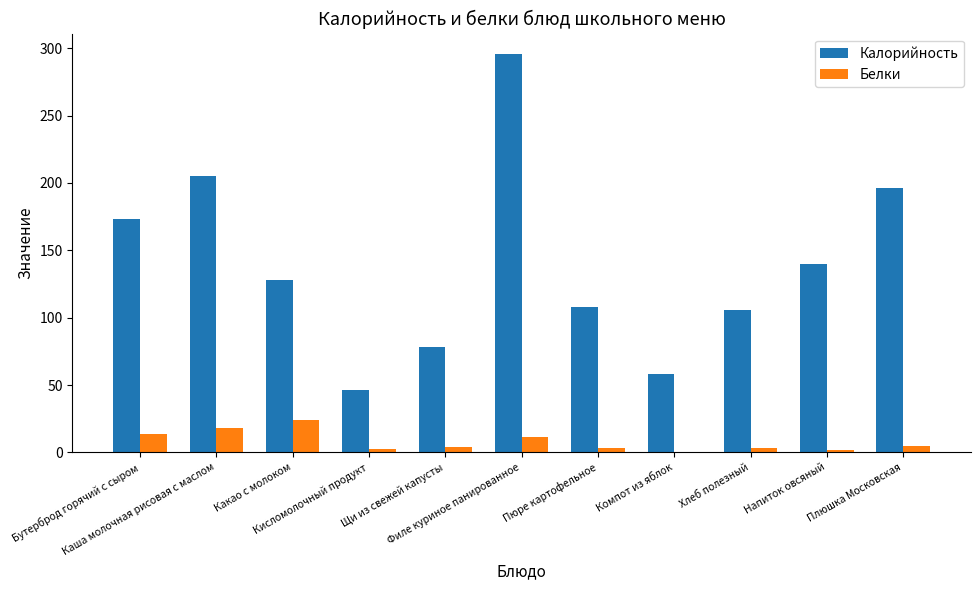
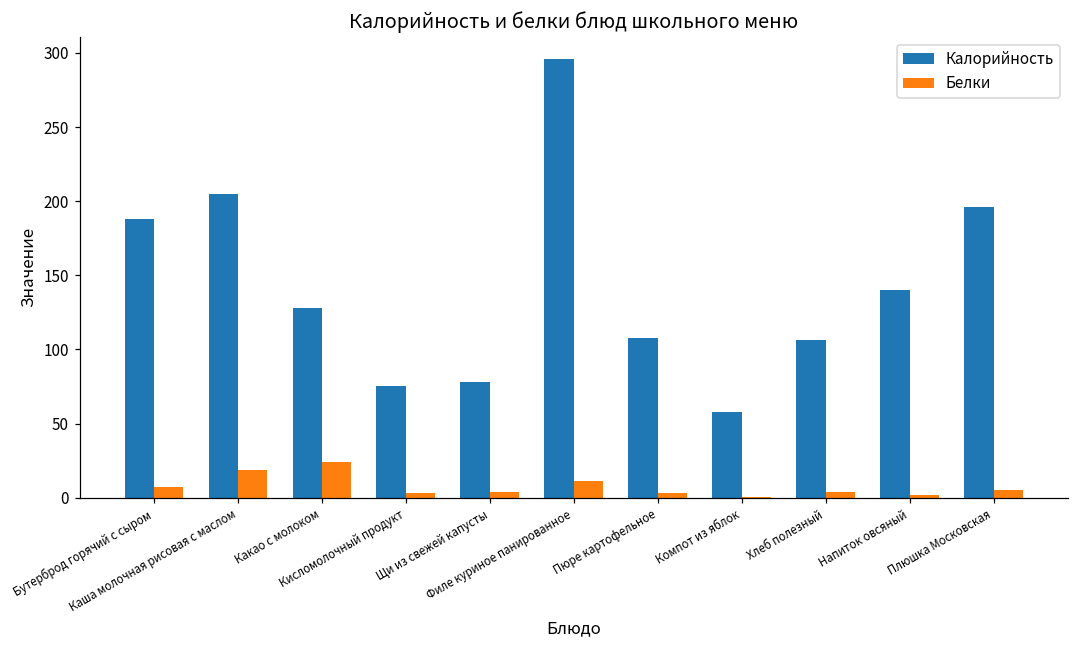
Калорийность, Бутерброд горячий с сыром: 173 -> 188
Белки, Бутерброд горячий с сыром: 14 -> 7
Калорийность, Кисломолочный продукт: 46 -> 75
